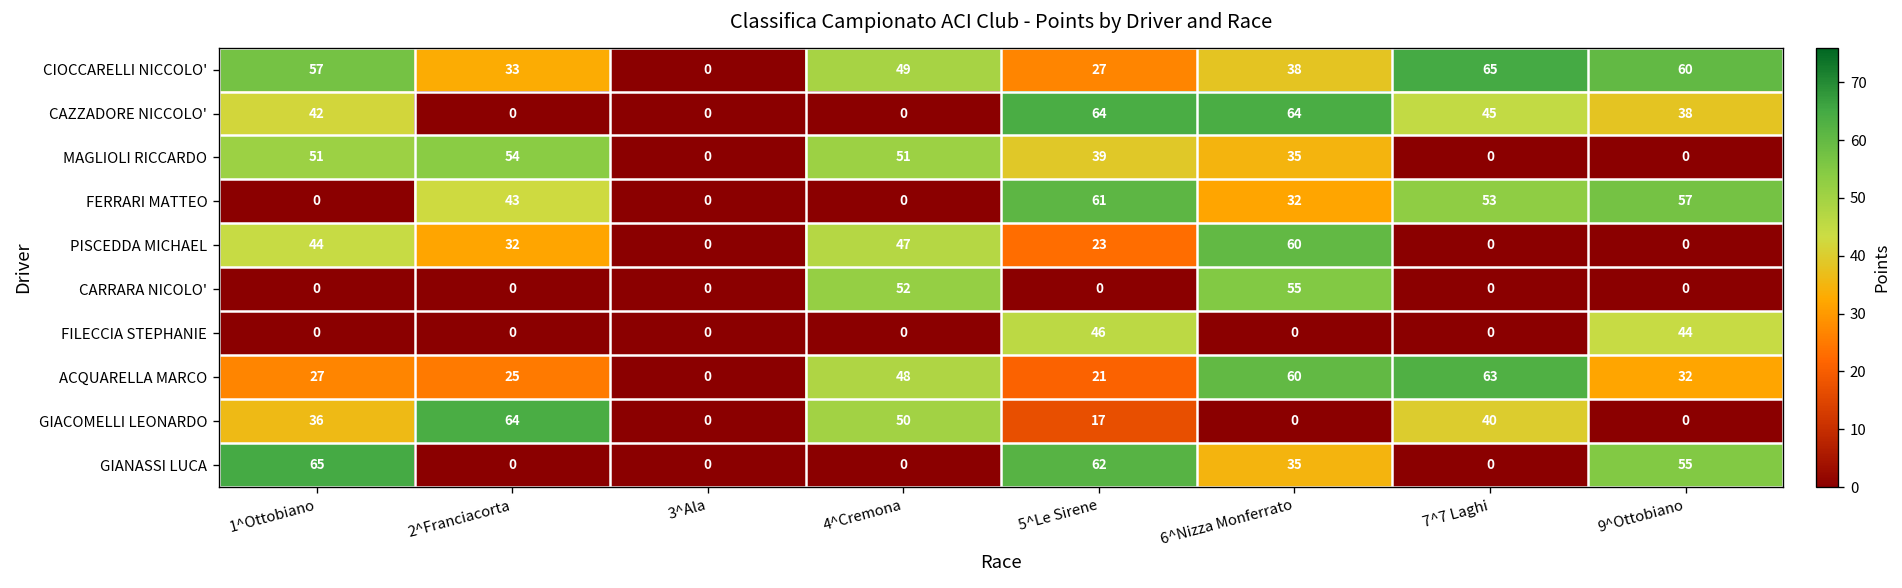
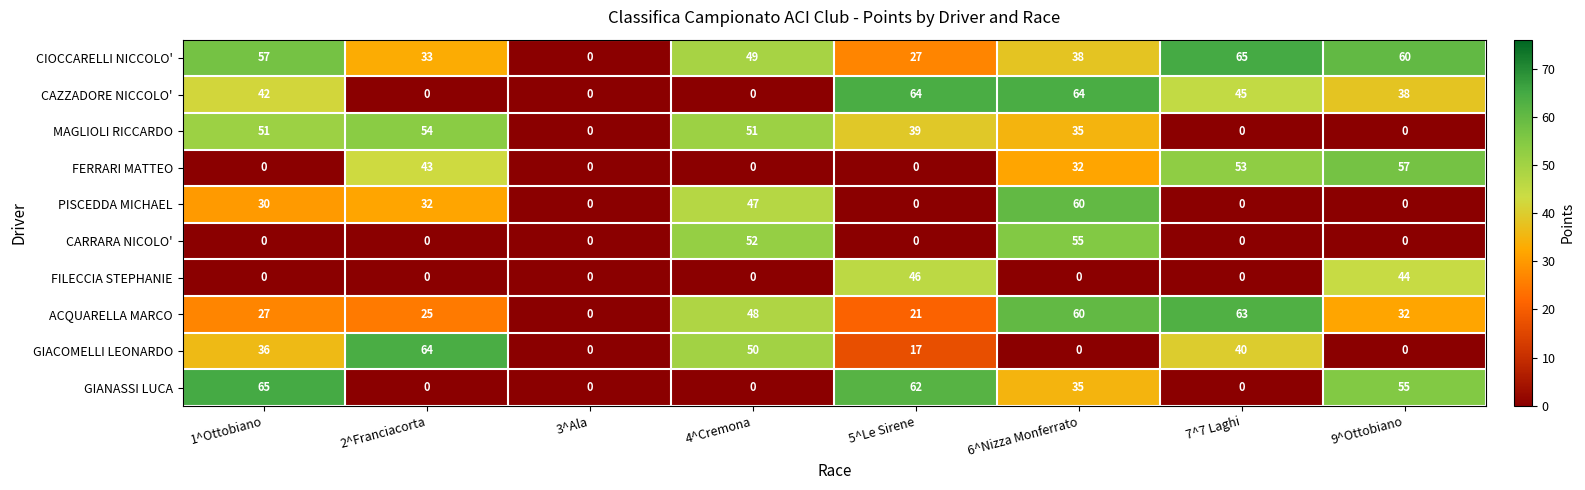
FERRARI MATTEO, 5^Le Sirene: 61 -> 0
PISCEDDA MICHAEL, 1^Ottobiano: 44 -> 30
PISCEDDA MICHAEL, 5^Le Sirene: 23 -> 0
